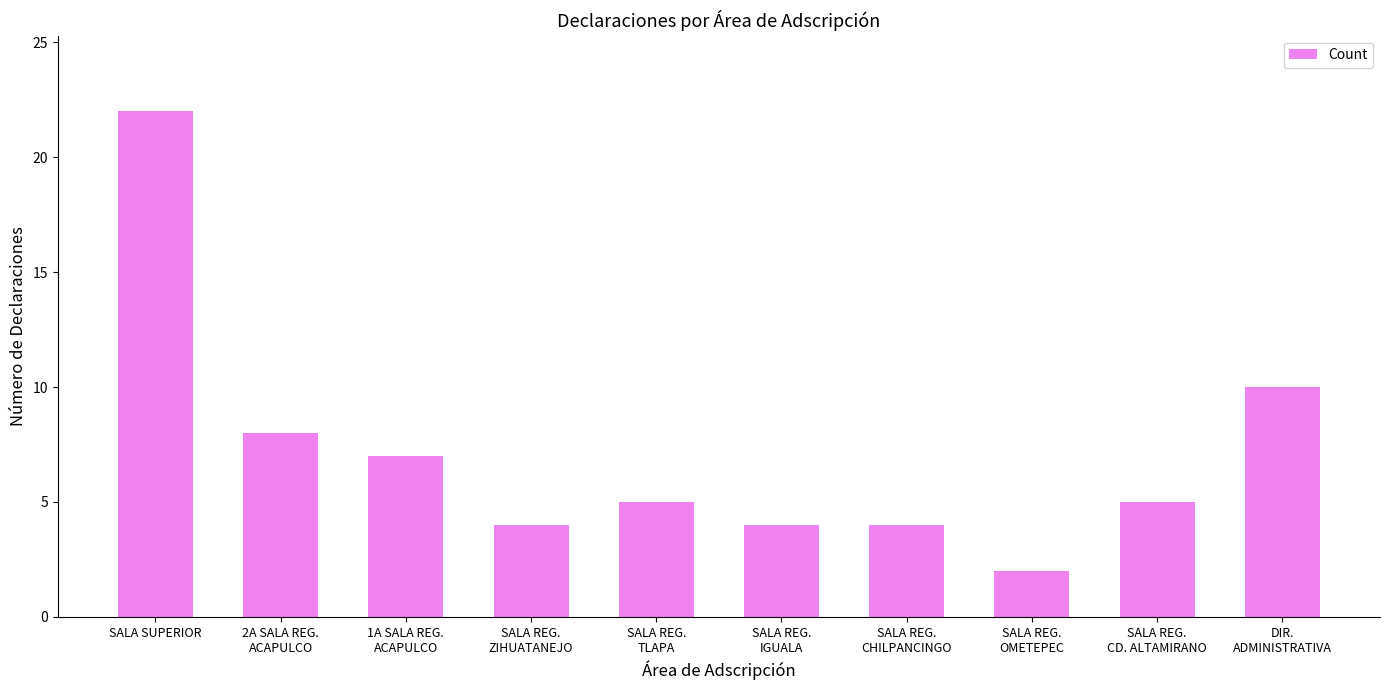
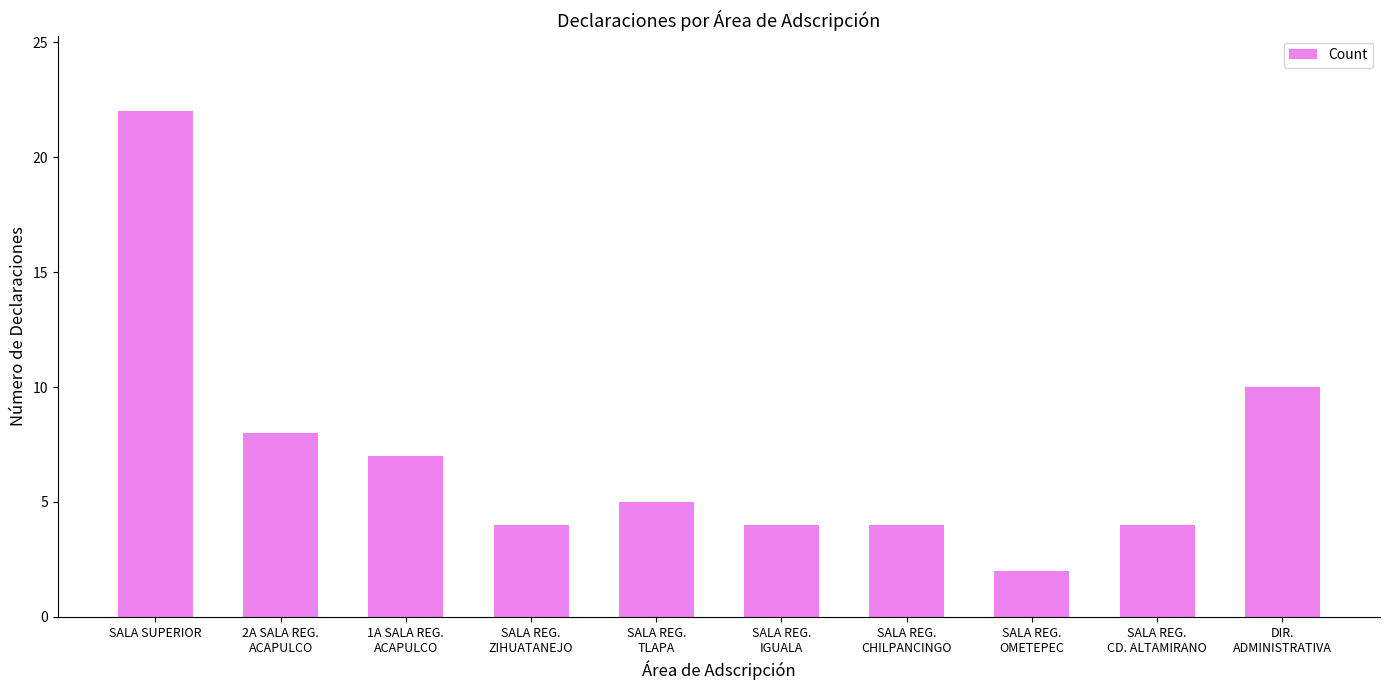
SALA REG. CD. ALTAMIRANO: 5 -> 4
